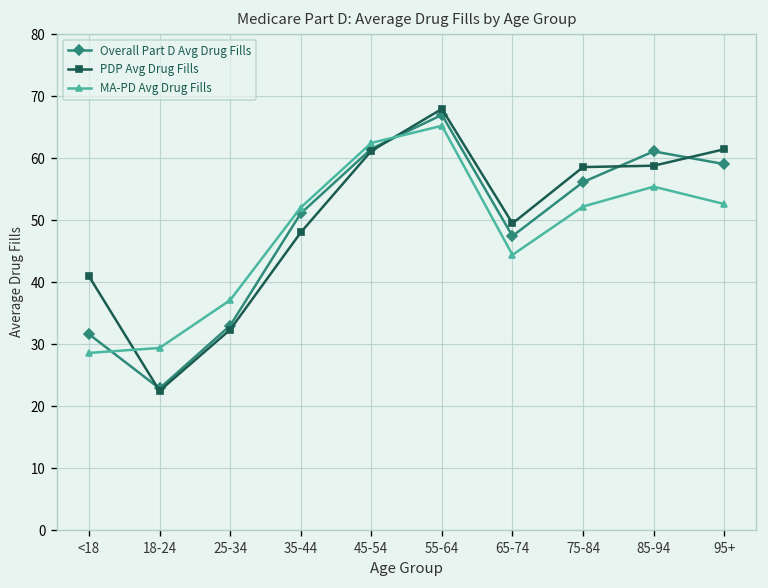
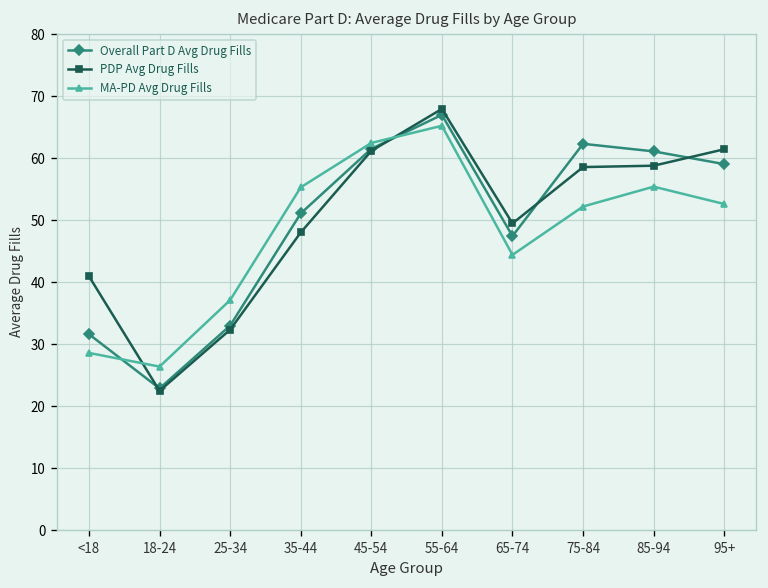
MA-PD Avg Drug Fills, 18-24: 29 -> 26
MA-PD Avg Drug Fills, 35-44: 52 -> 55
Overall Part D Avg Drug Fills, 75-84: 56 -> 62
